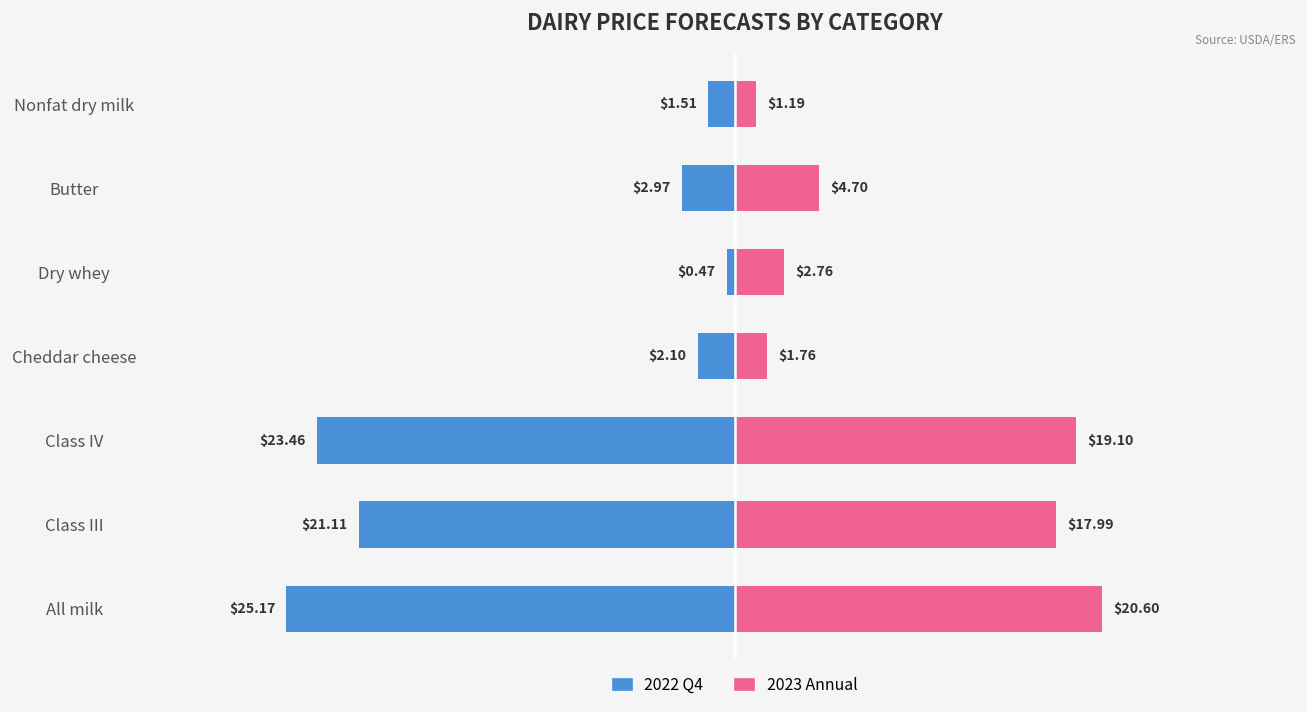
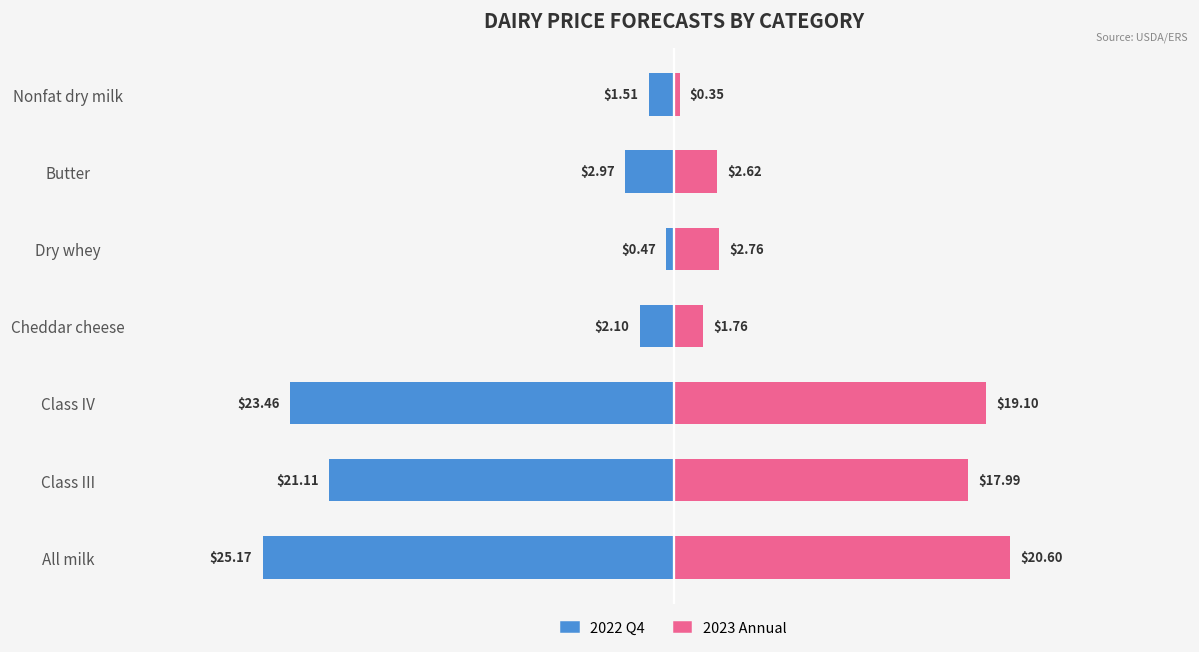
2023 Annual, Nonfat dry milk: $1.19 -> $0.35
2023 Annual, Butter: $4.70 -> $2.62
